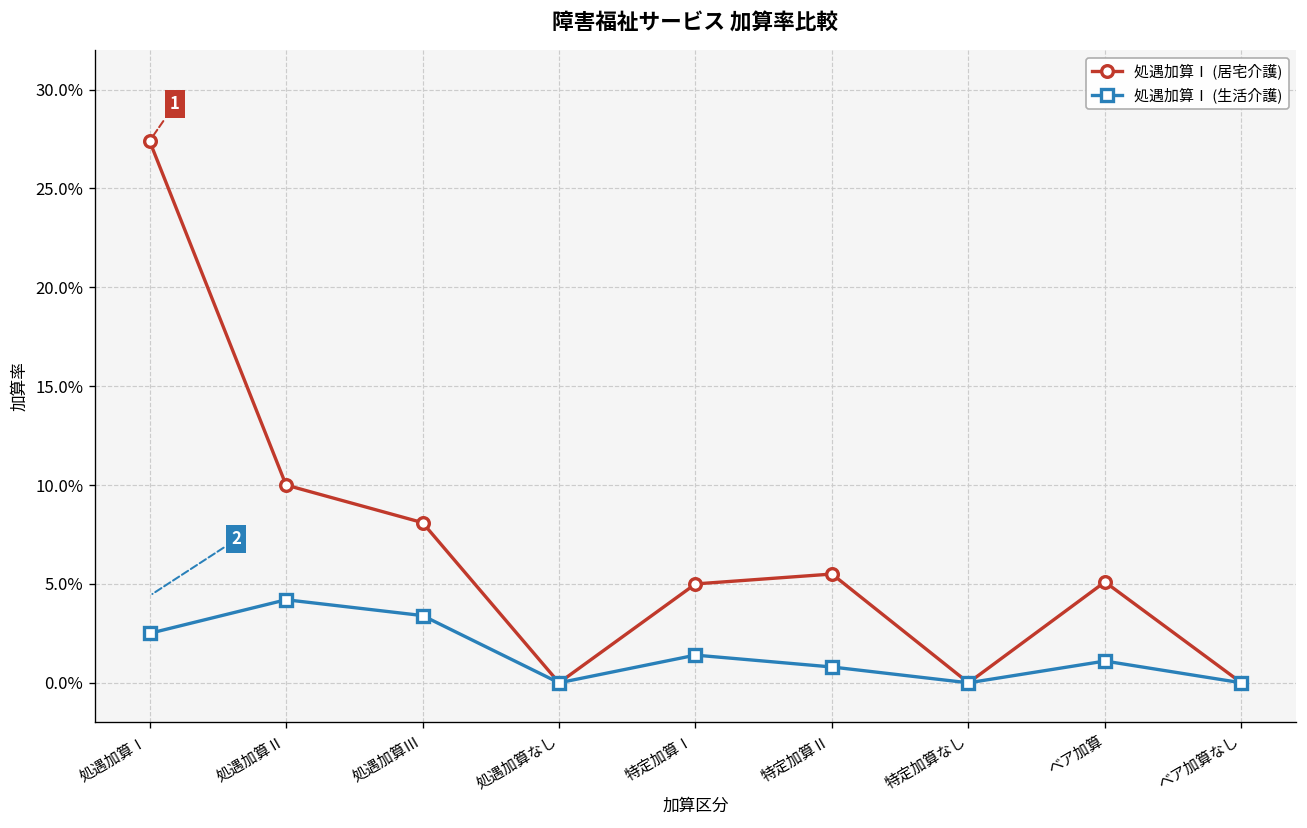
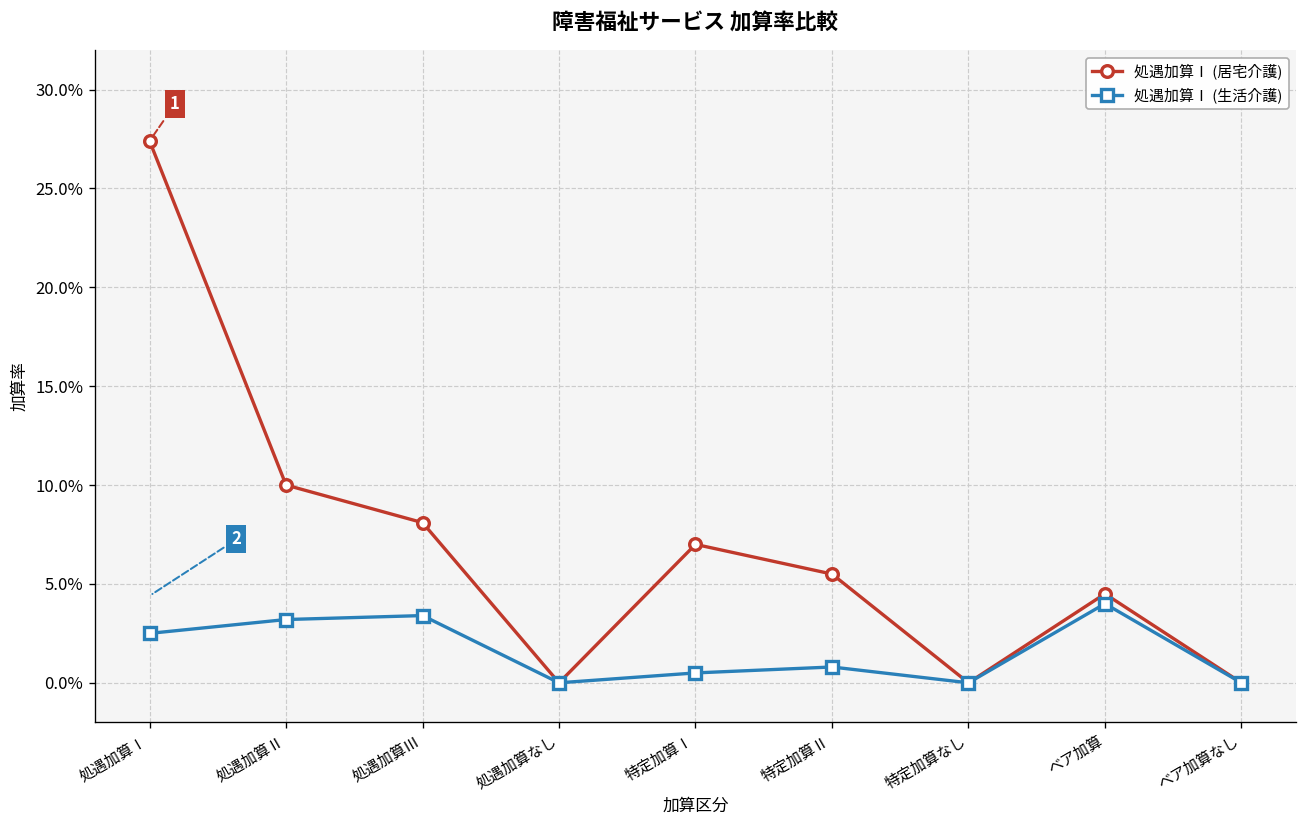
処遇加算Ⅰ (生活介護), 処遇加算Ⅱ: 4.2% -> 3.2%
処遇加算Ⅰ (居宅介護), 特定加算Ⅰ: 5.0% -> 7.0%
処遇加算Ⅰ (生活介護), 特定加算Ⅰ: 1.4% -> 0.5%
処遇加算Ⅰ (居宅介護), ベア加算: 5.1% -> 4.5%
処遇加算Ⅰ (生活介護), ベア加算: 1.1% -> 4.0%
